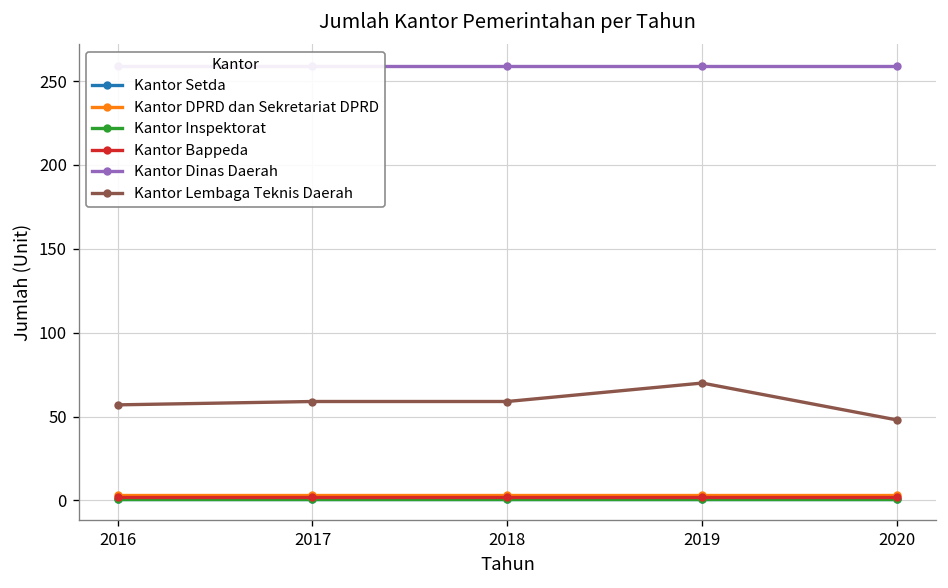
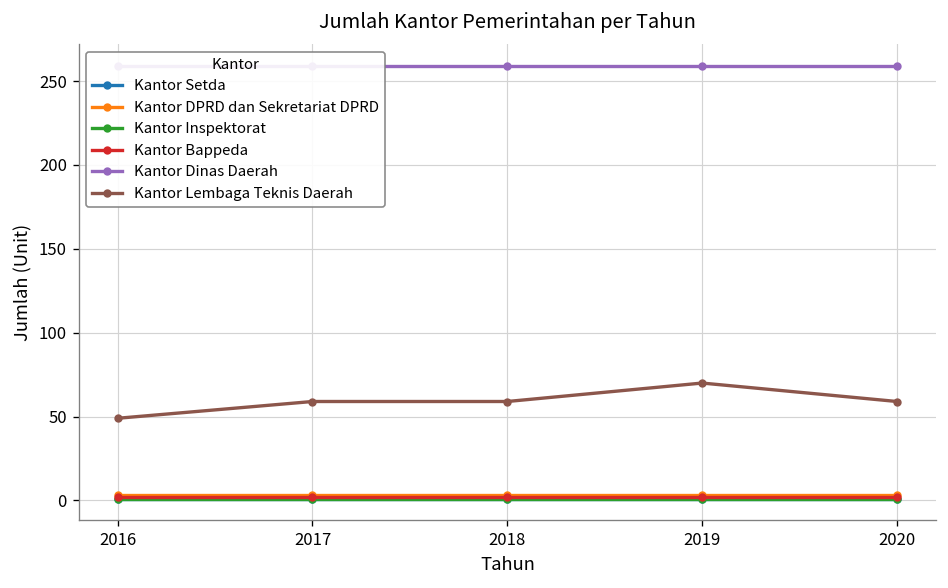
Kantor Lembaga Teknis Daerah, 2016: 57 -> 49
Kantor Lembaga Teknis Daerah, 2020: 48 -> 59
